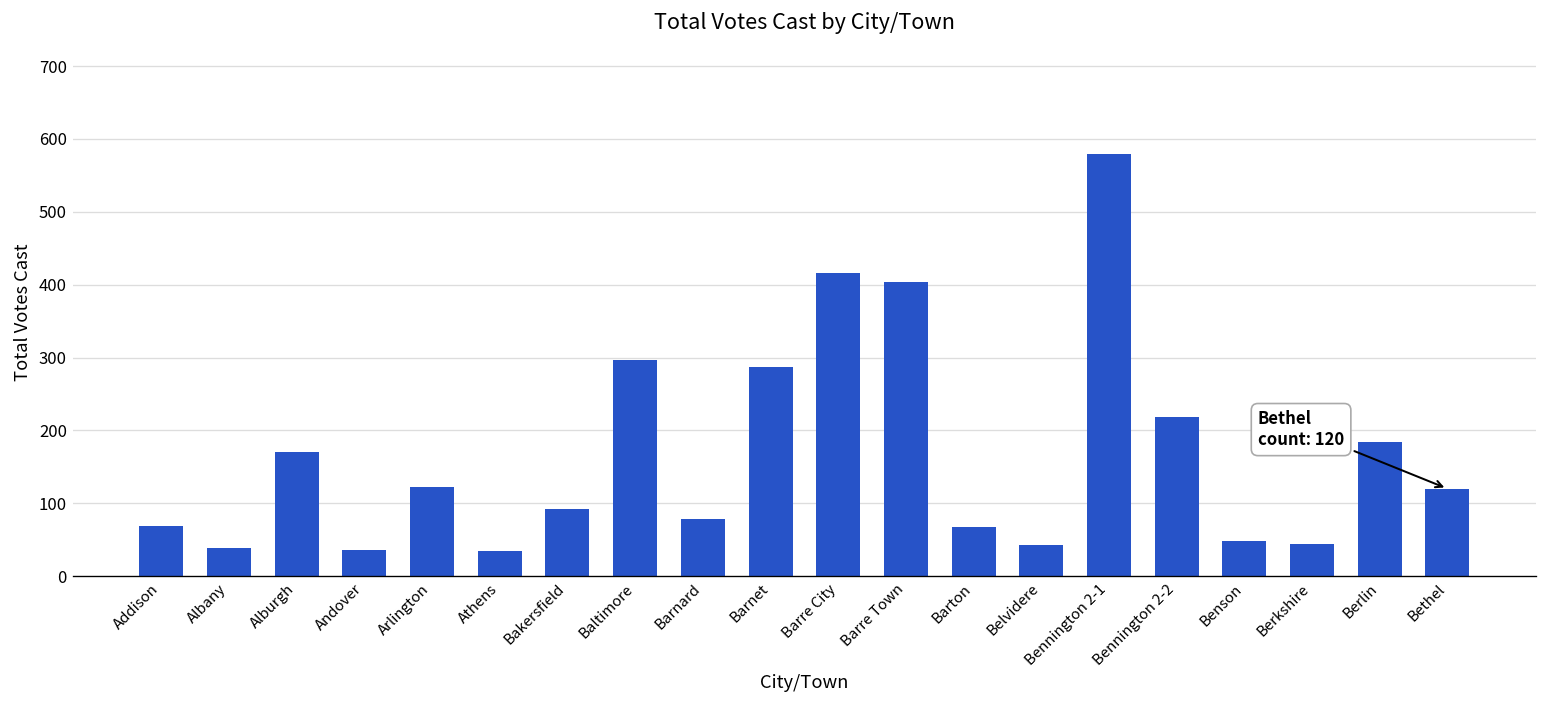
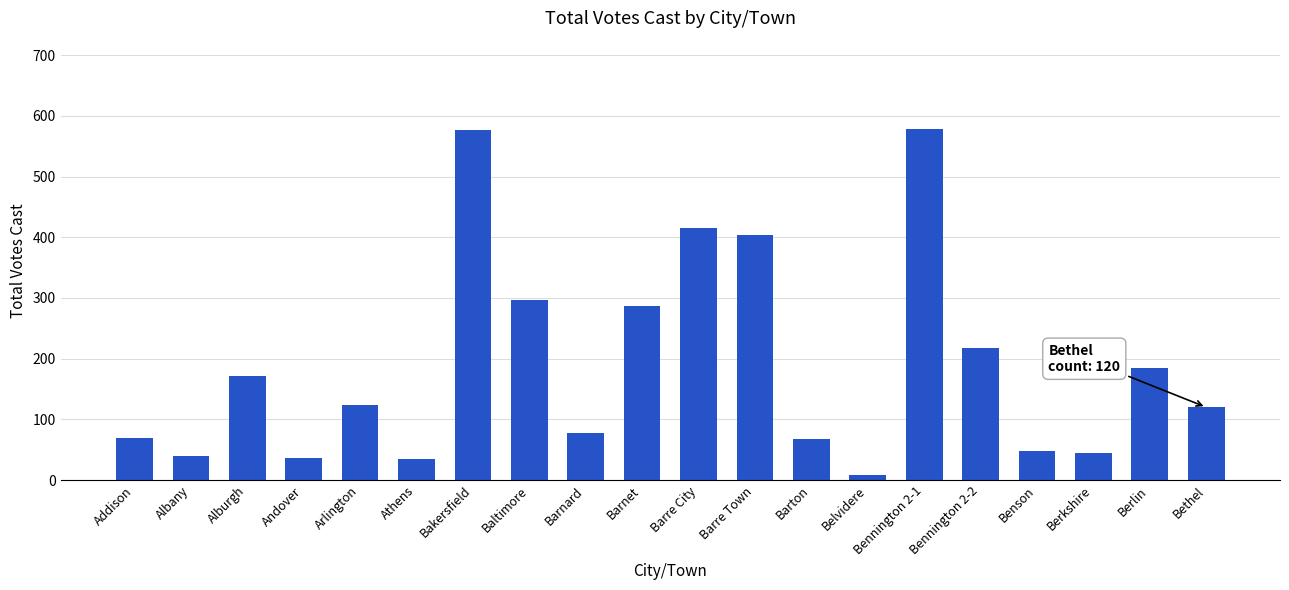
Bakersfield: 90 -> 580
Belvidere: 40 -> 10
